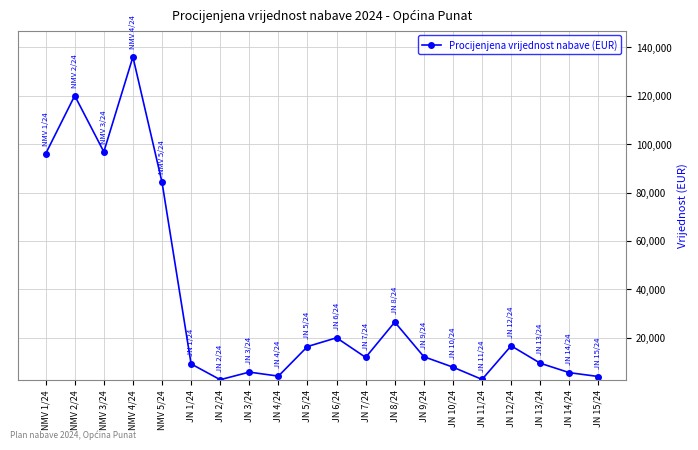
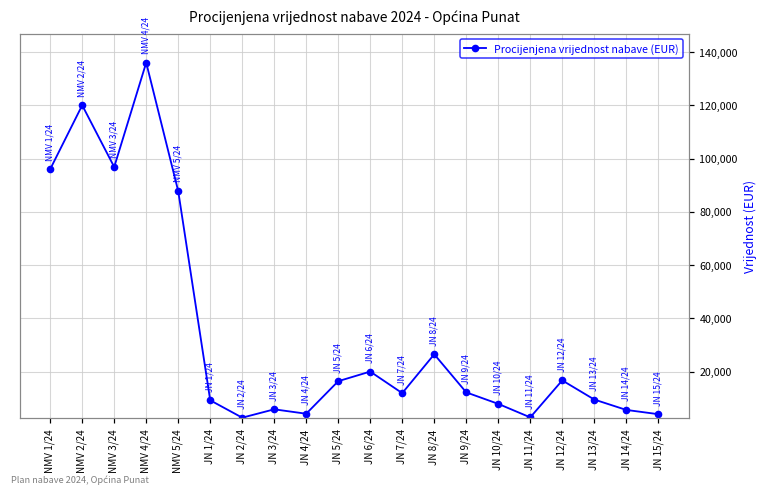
NMV 5/24: 84,000 -> 88,000
